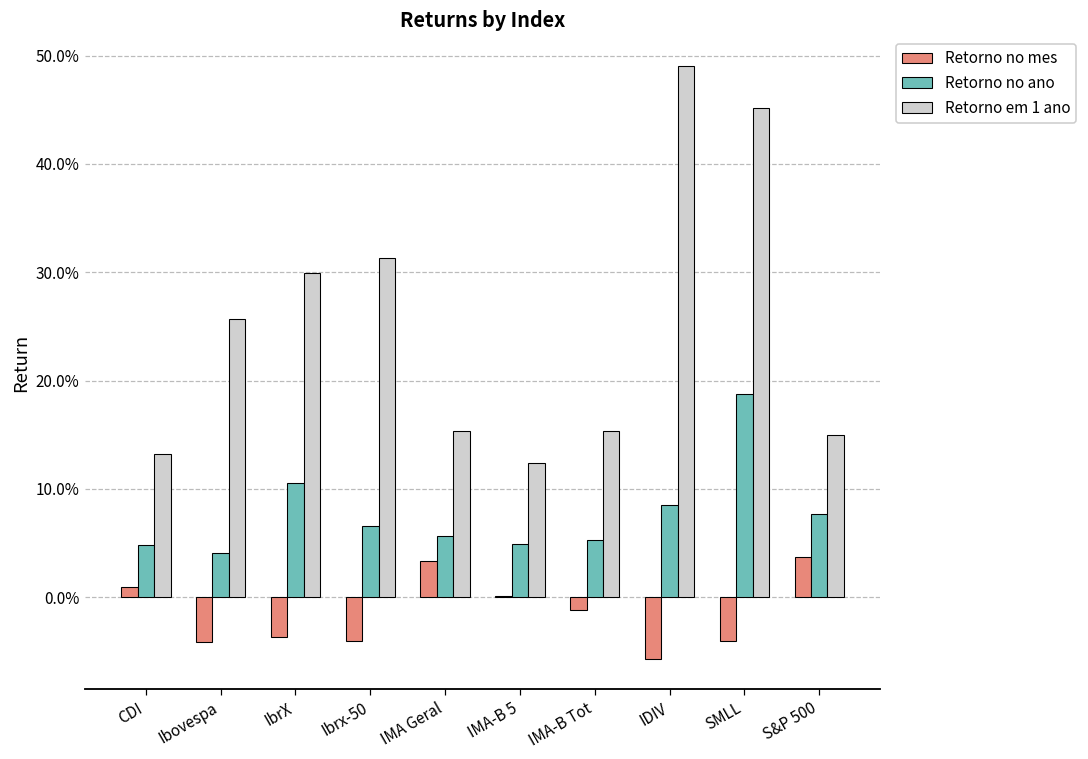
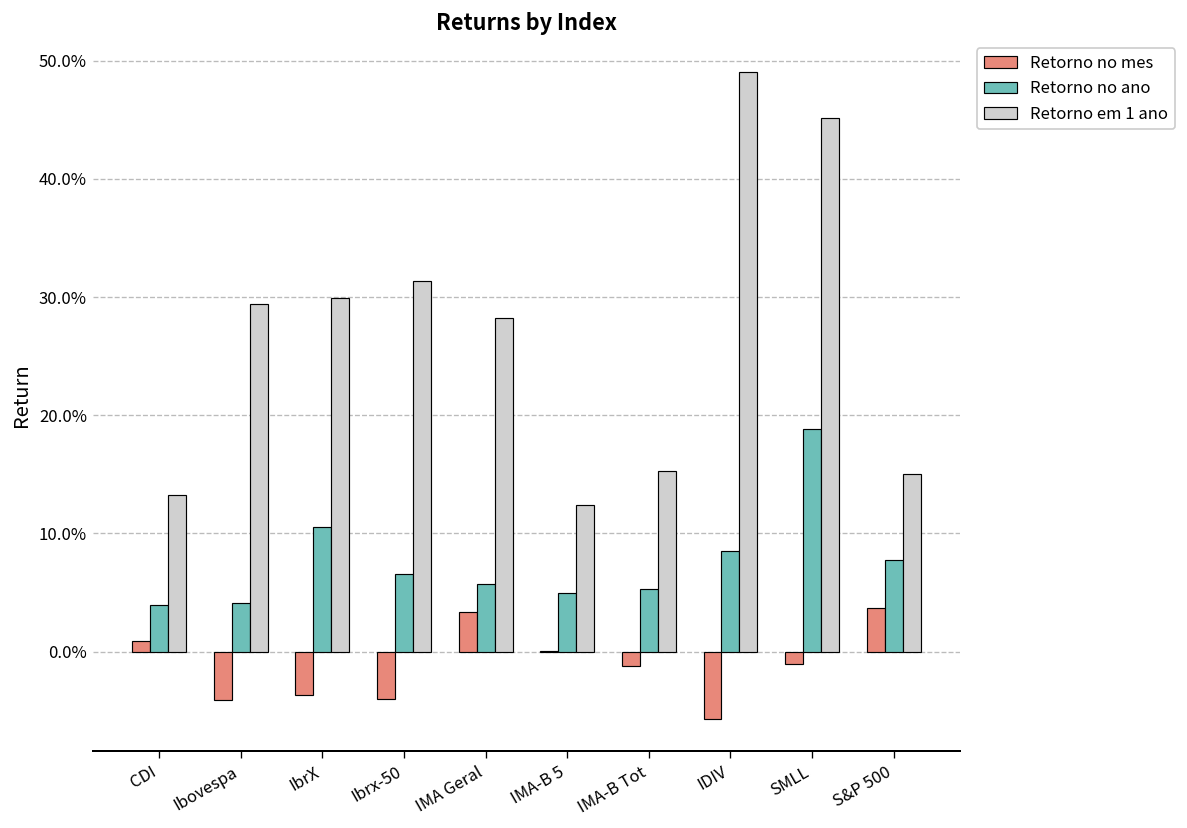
Retorno no ano, CDI: 5% -> 4%
Retorno em 1 ano, Ibovespa: 26% -> 29%
Retorno em 1 ano, IMA Geral: 15% -> 28%
Retorno no mes, SMLL: -4% -> -1%
